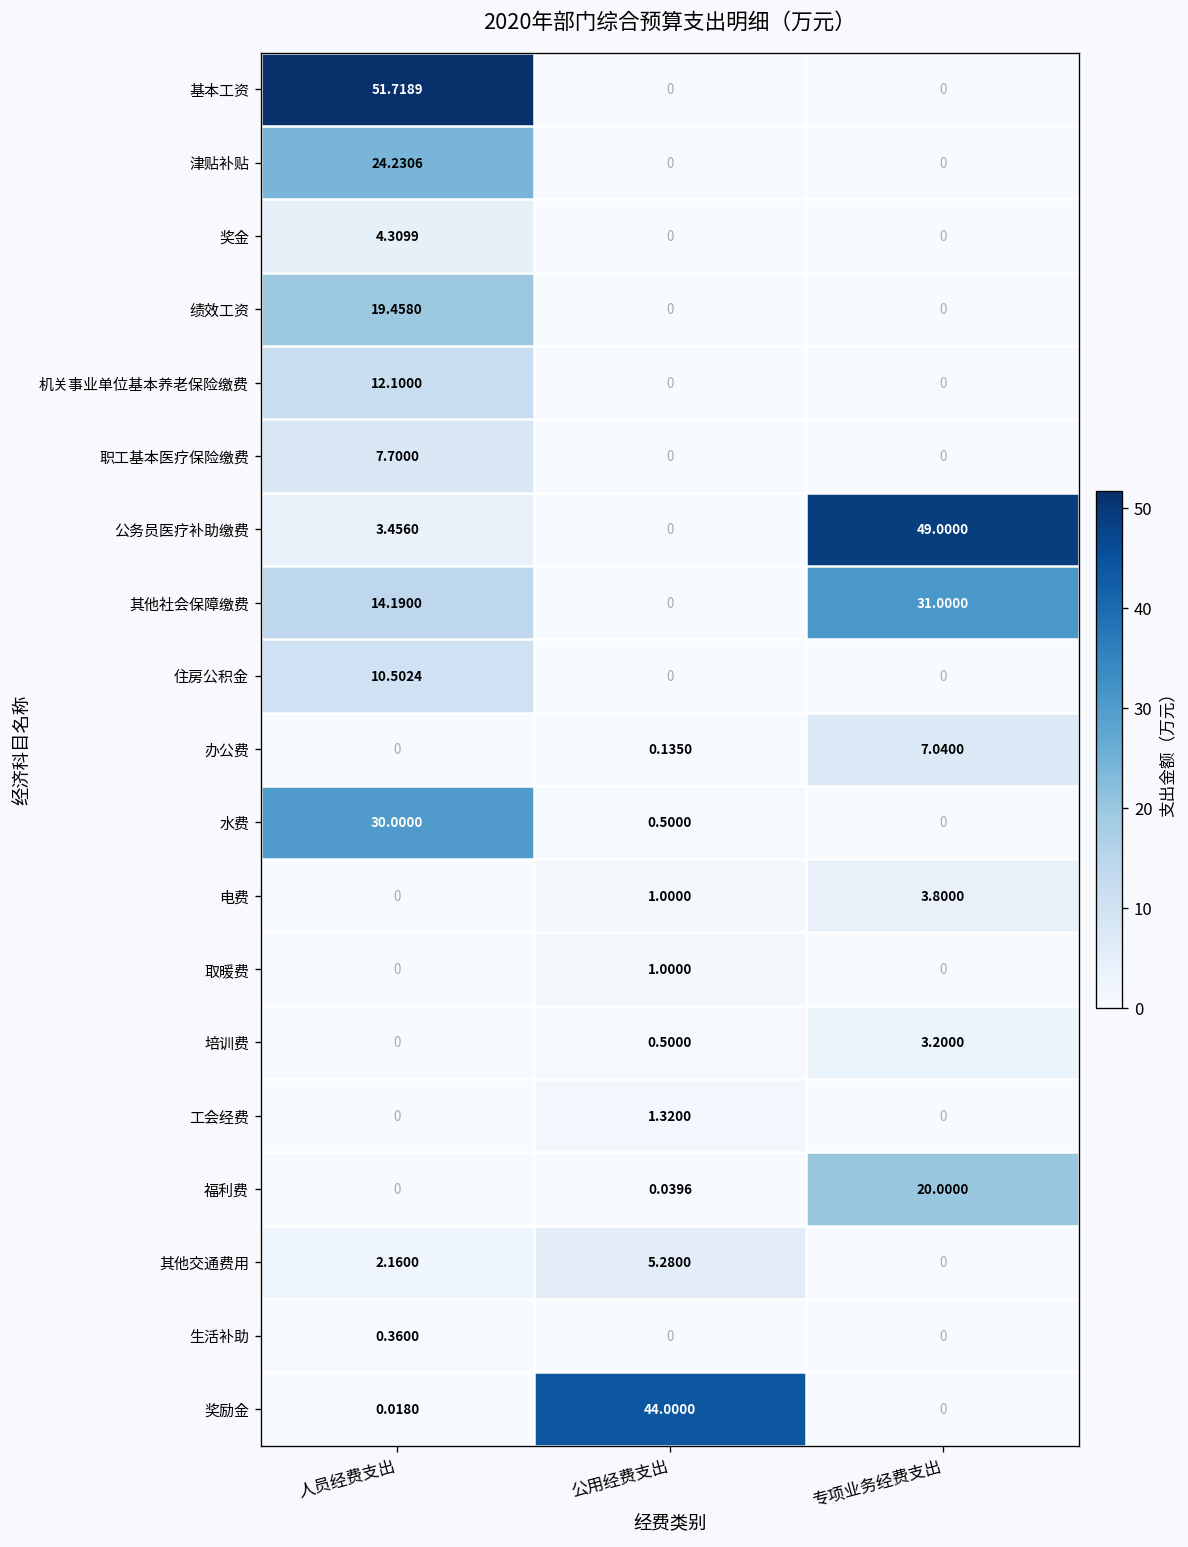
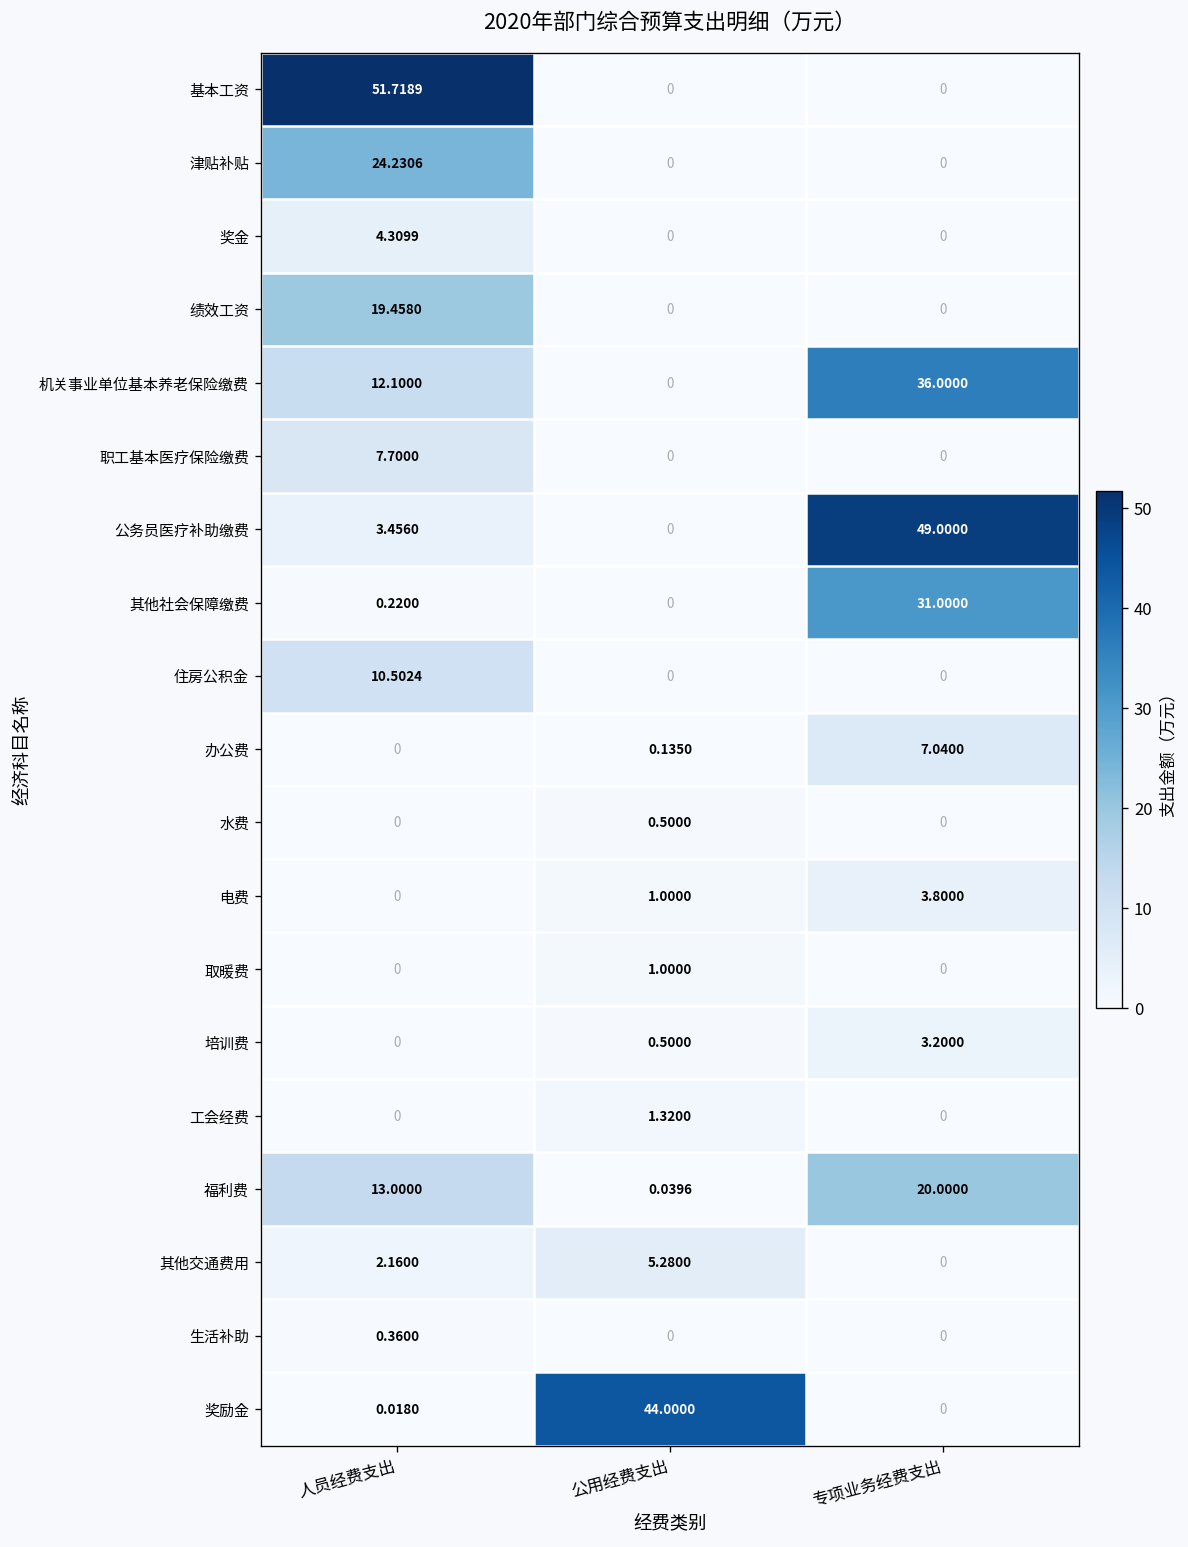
机关事业单位基本养老保险缴费, 专项业务经费支出: 0 -> 36.0000
其他社会保障缴费, 人员经费支出: 14.1900 -> 0.2200
水费, 人员经费支出: 30.0000 -> 0
福利费, 人员经费支出: 0 -> 13.0000
